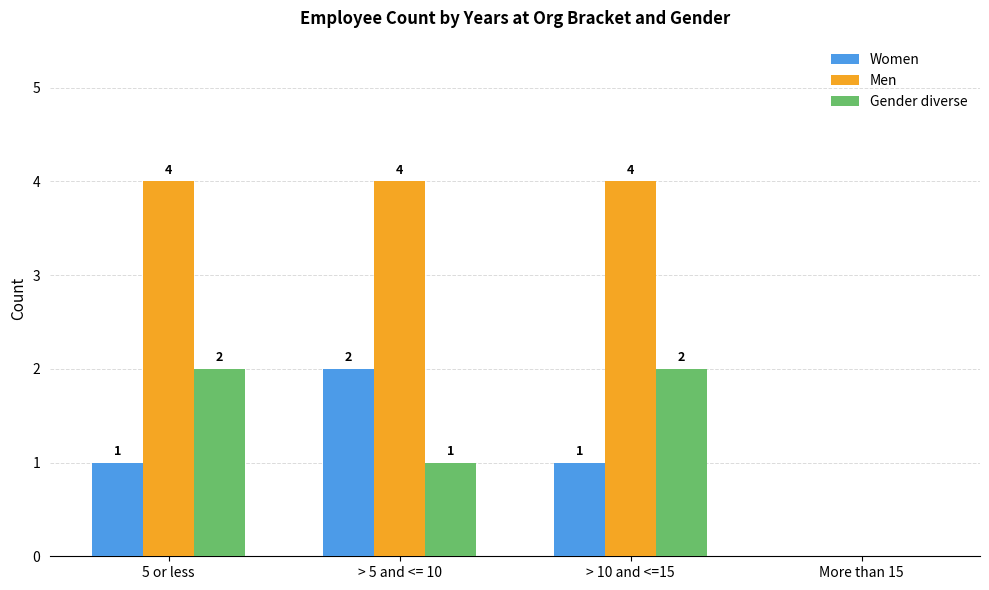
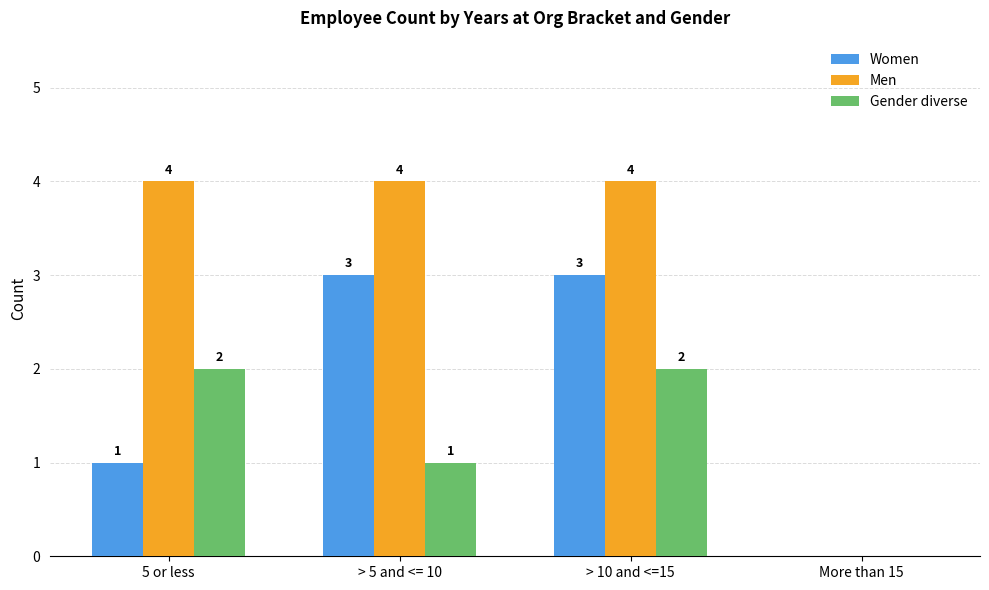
Women, > 5 and <= 10: 2 -> 3
Women, > 10 and <=15: 1 -> 3
